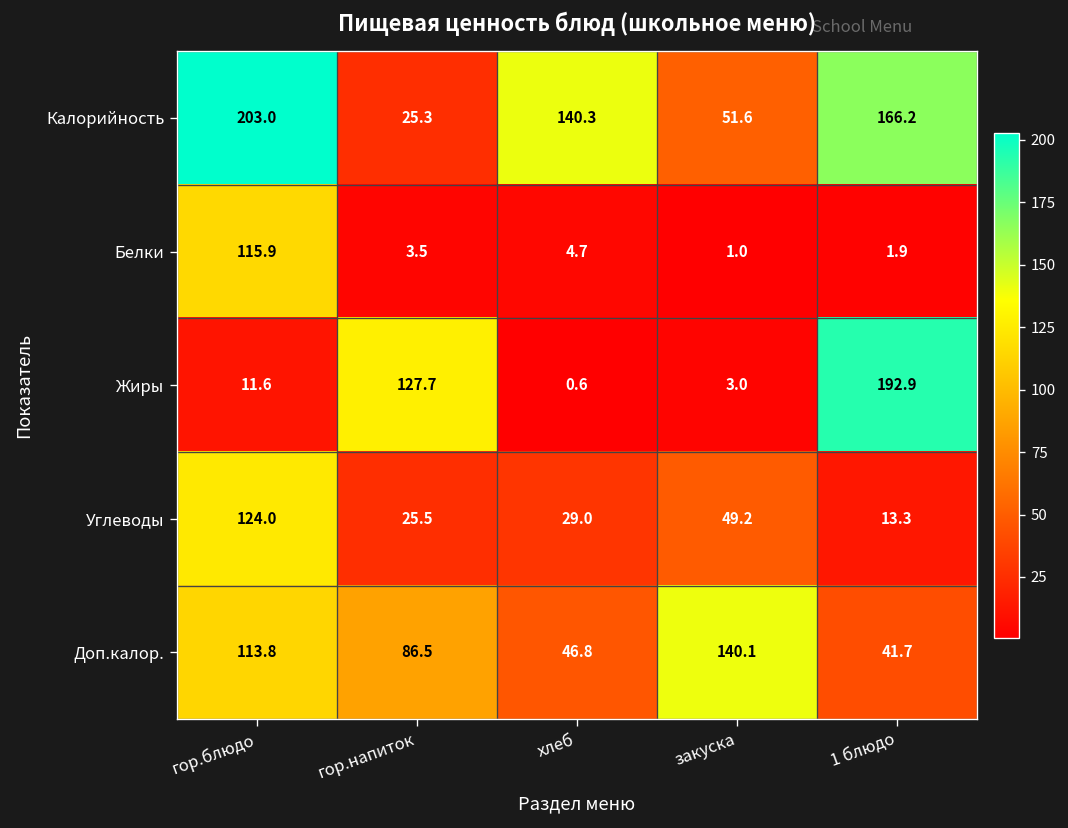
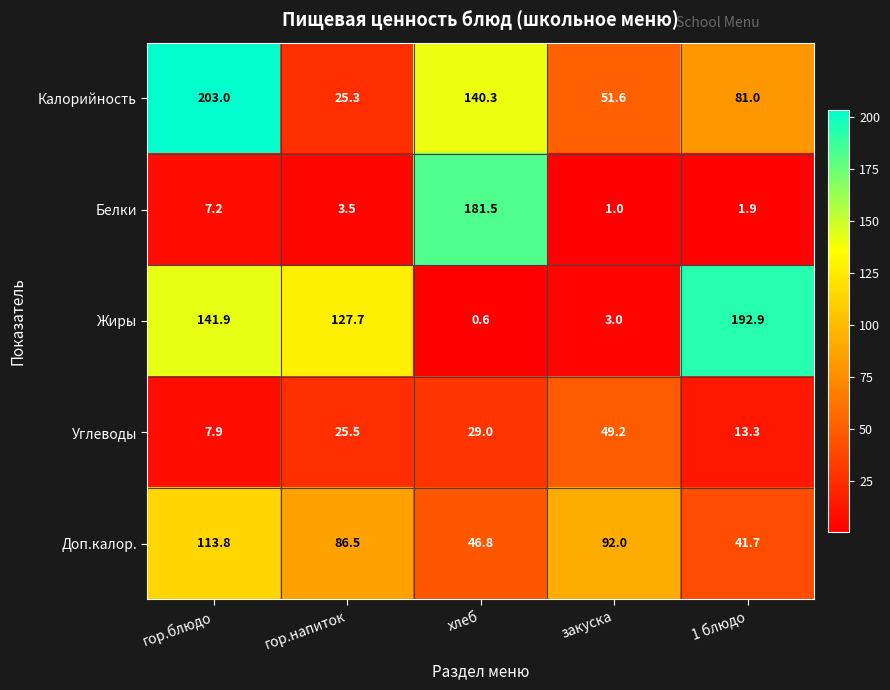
Калорийность, 1 блюдо: 166.2 -> 81.0
Белки, гор.блюдо: 115.9 -> 7.2
Белки, хлеб: 4.7 -> 181.5
Жиры, гор.блюдо: 11.6 -> 141.9
Углеводы, гор.блюдо: 124.0 -> 7.9
Доп.калор., закуска: 140.1 -> 92.0
